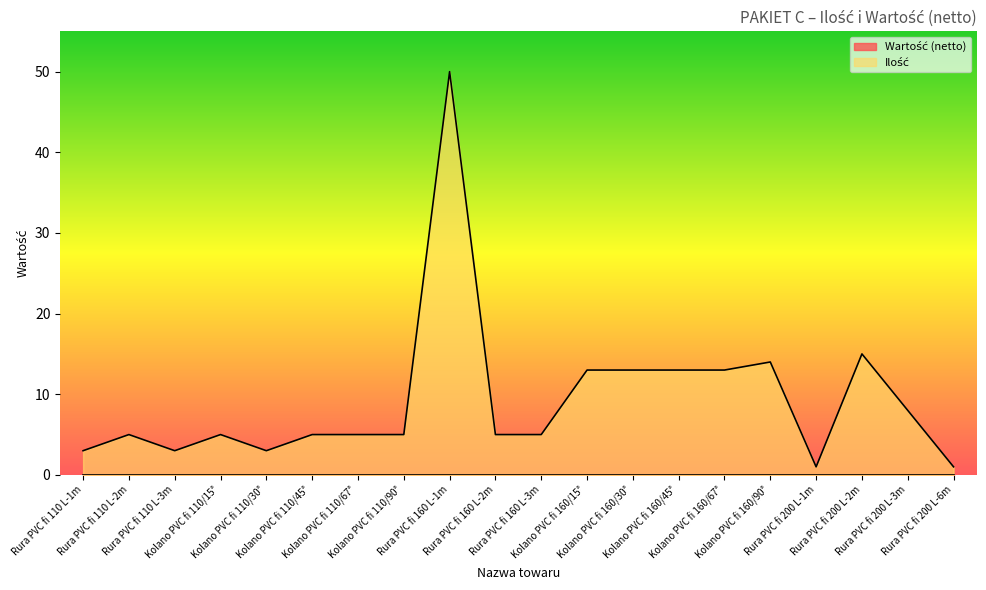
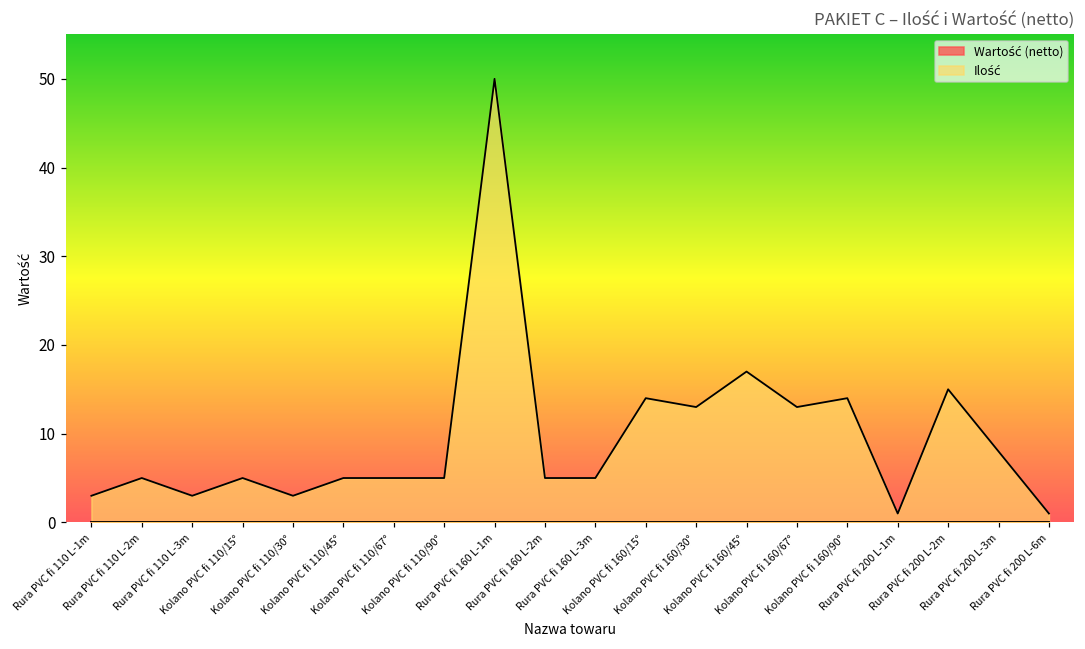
Ilość, Kolano PVC fi 160/15°: 13 -> 14
Ilość, Kolano PVC fi 160/45°: 13 -> 17
